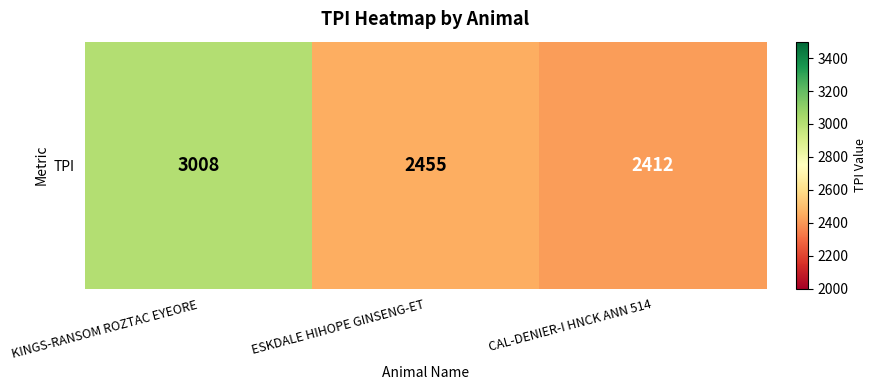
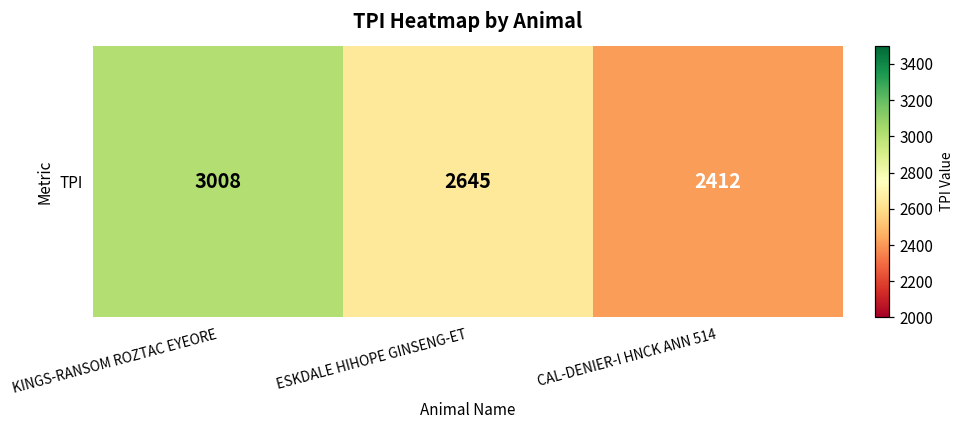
TPI, ESKDALE HIHOPE GINSENG-ET: 2455 -> 2645
